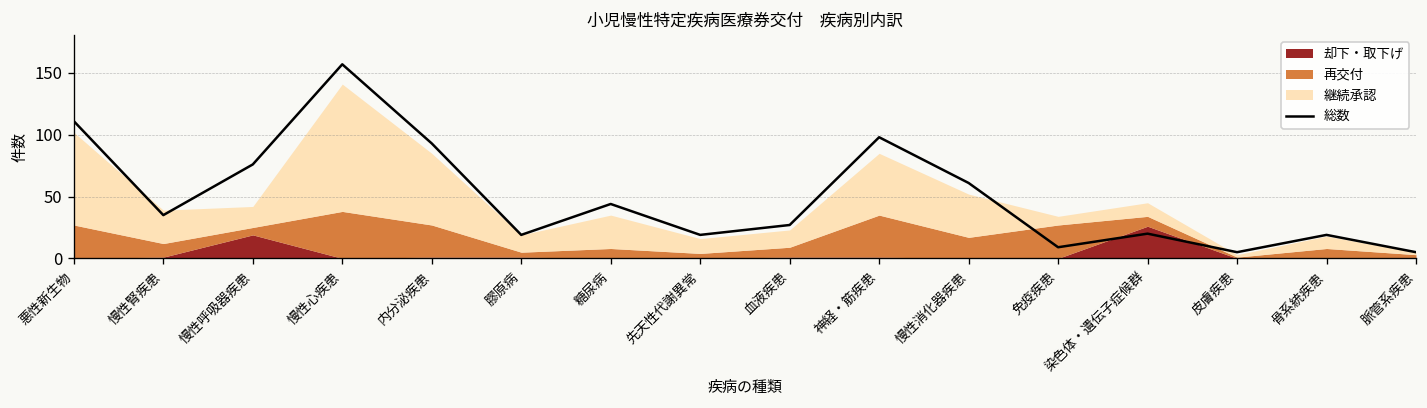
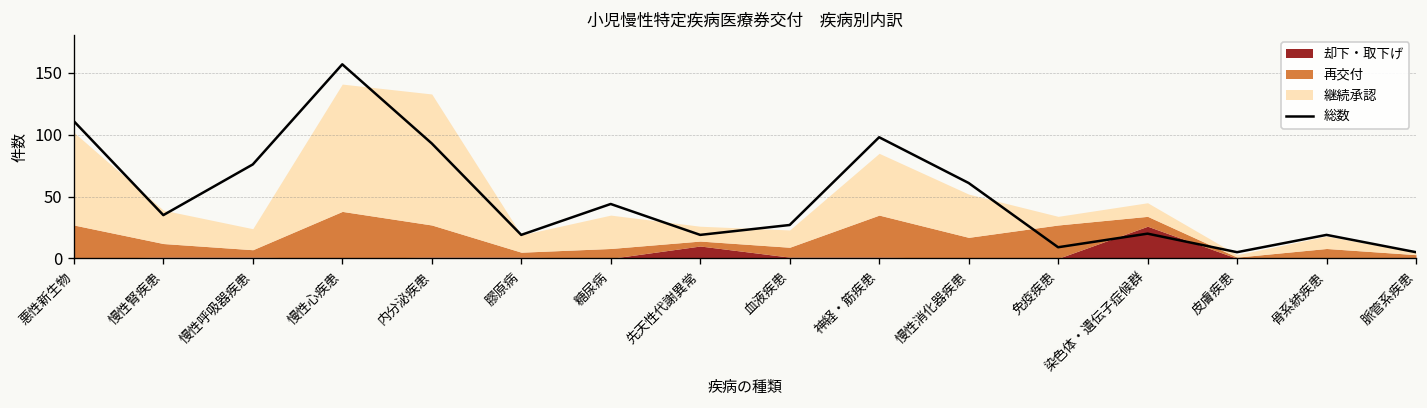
却下・取下げ, 慢性呼吸器疾患: 19 -> 1
継続承認, 内分泌疾患: 58 -> 106
却下・取下げ, 先天性代謝異常: 0 -> 10
